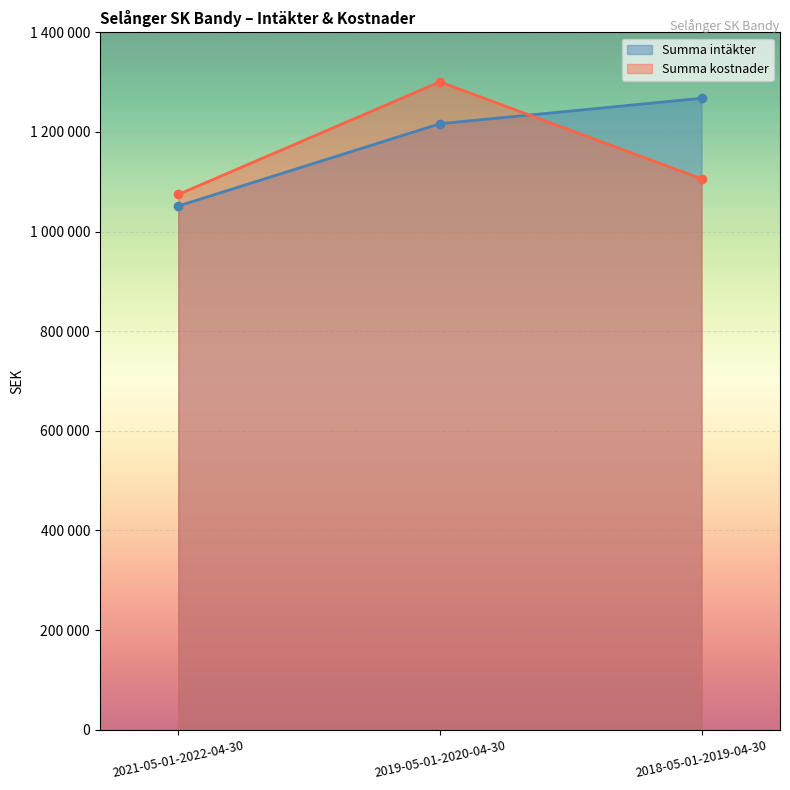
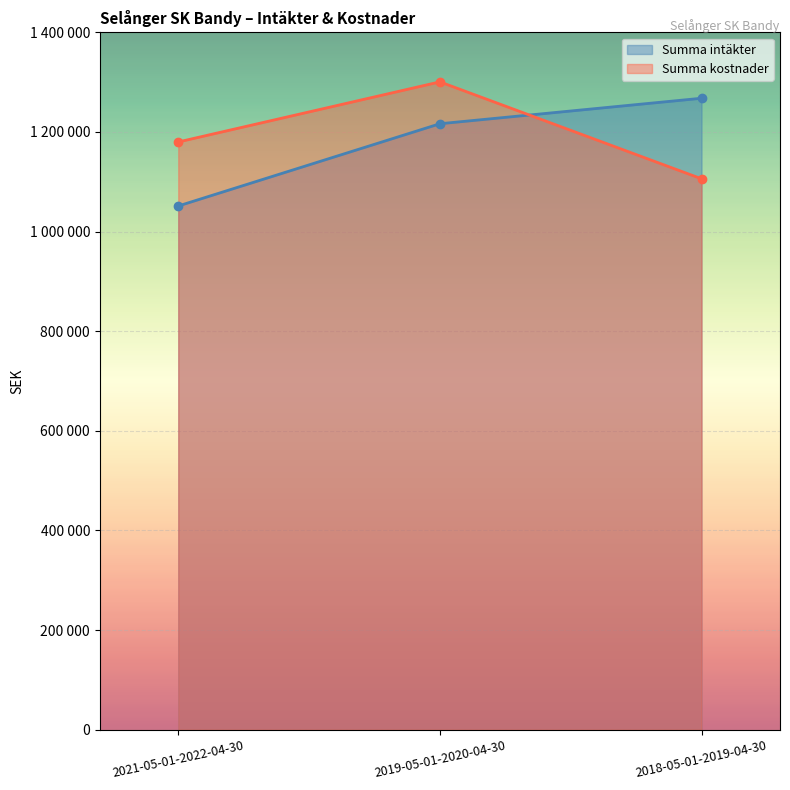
Summa kostnader, 2021-05-01-2022-04-30: 1070000 -> 1180000
